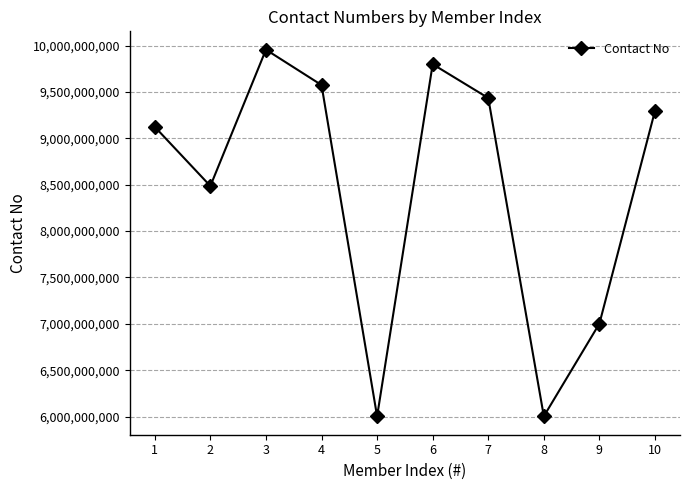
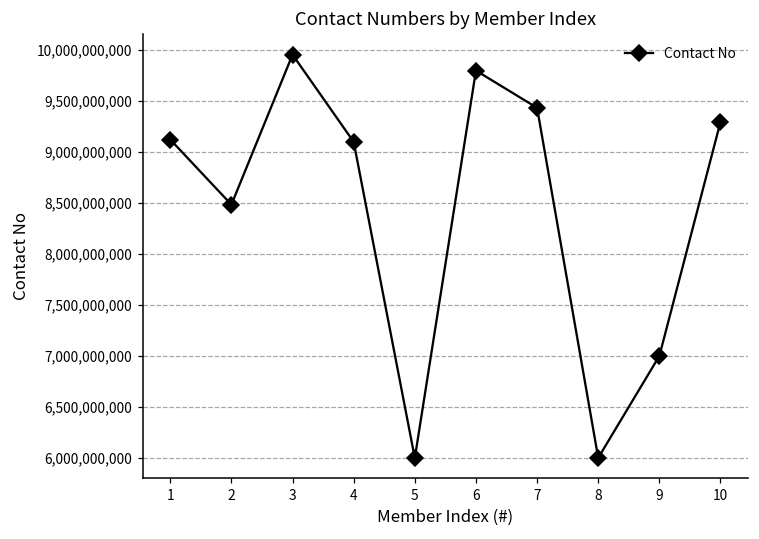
4: 9,600,000,000 -> 9,100,000,000
